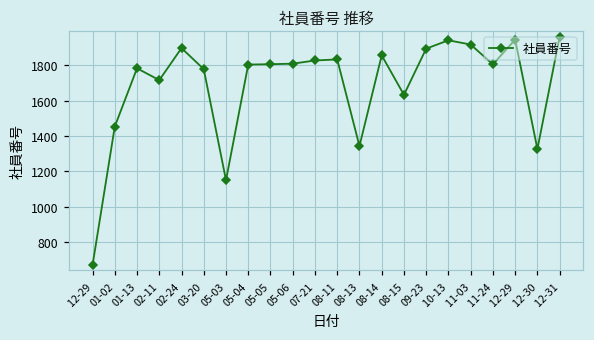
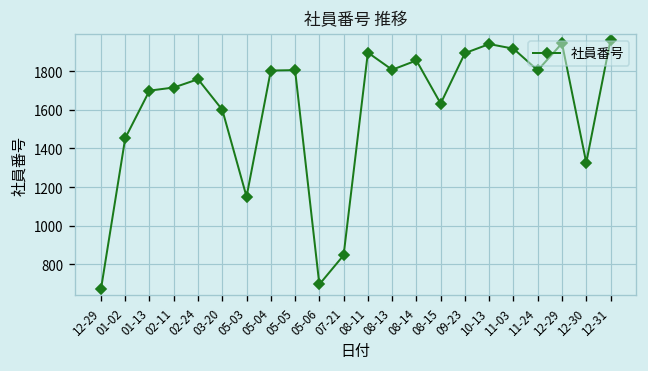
01-13: 1780 -> 1700
02-24: 1900 -> 1760
03-20: 1780 -> 1600
05-06: 1810 -> 700
07-21: 1830 -> 850
08-11: 1830 -> 1900
08-13: 1340 -> 1810
